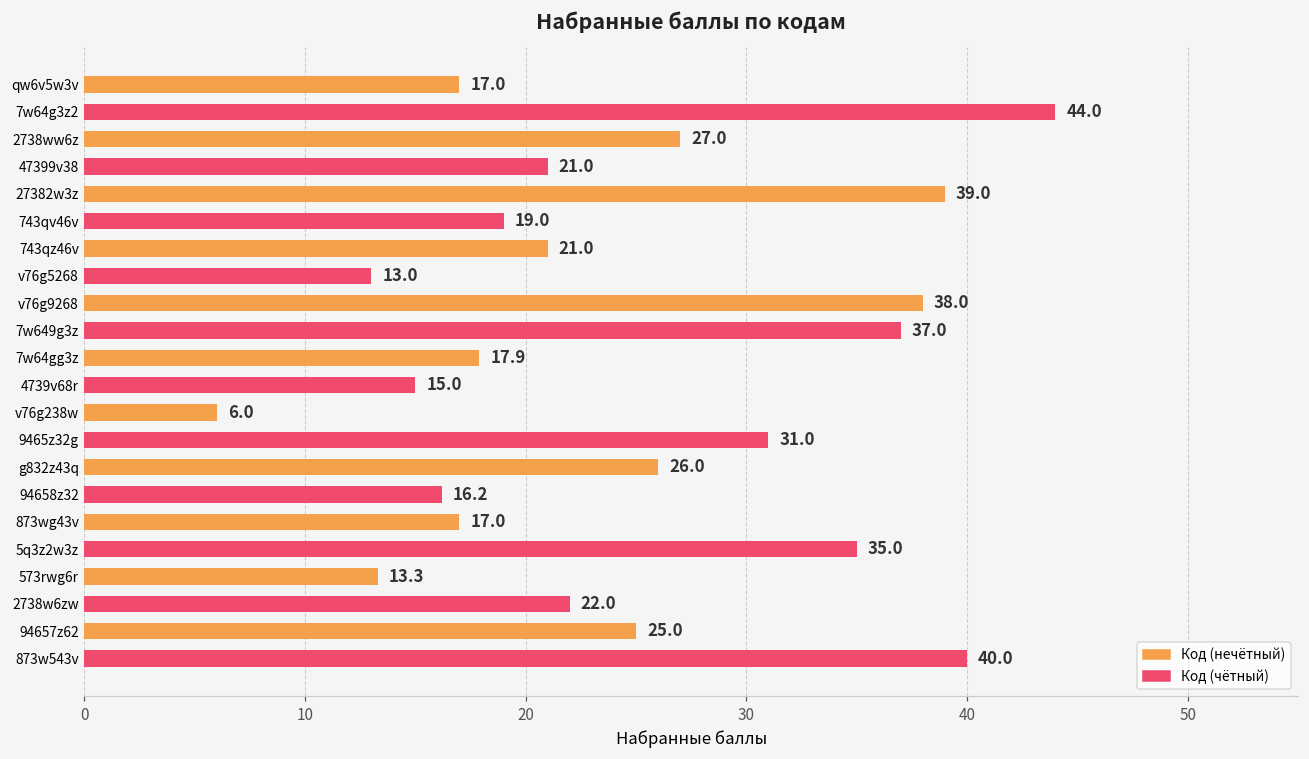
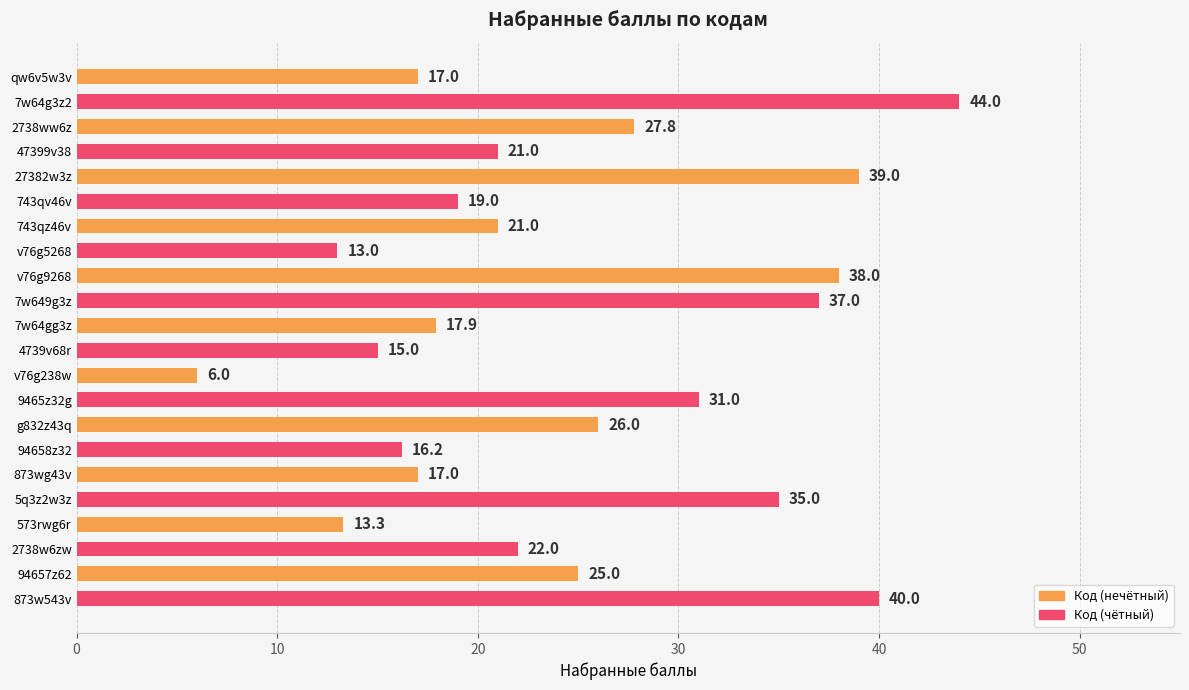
2738ww6z: 27.0 -> 27.8
